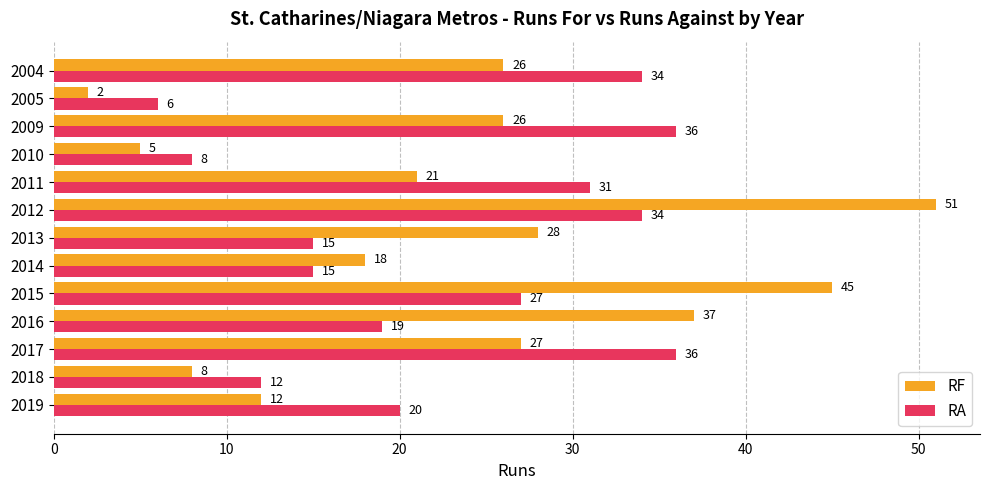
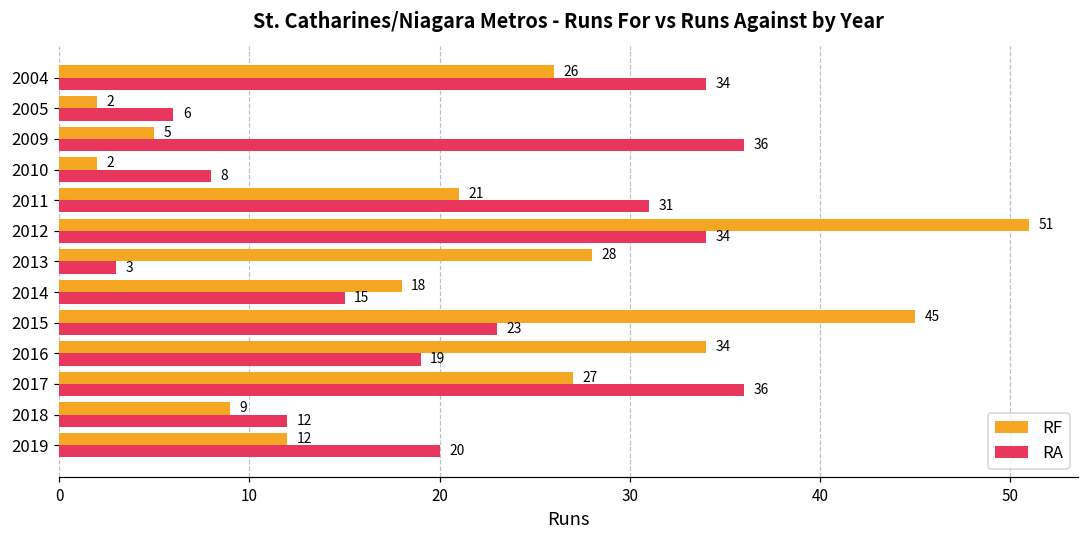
RF, 2009: 26 -> 5
RF, 2010: 5 -> 2
RA, 2013: 15 -> 3
RA, 2015: 27 -> 23
RF, 2016: 37 -> 34
RF, 2018: 8 -> 9
